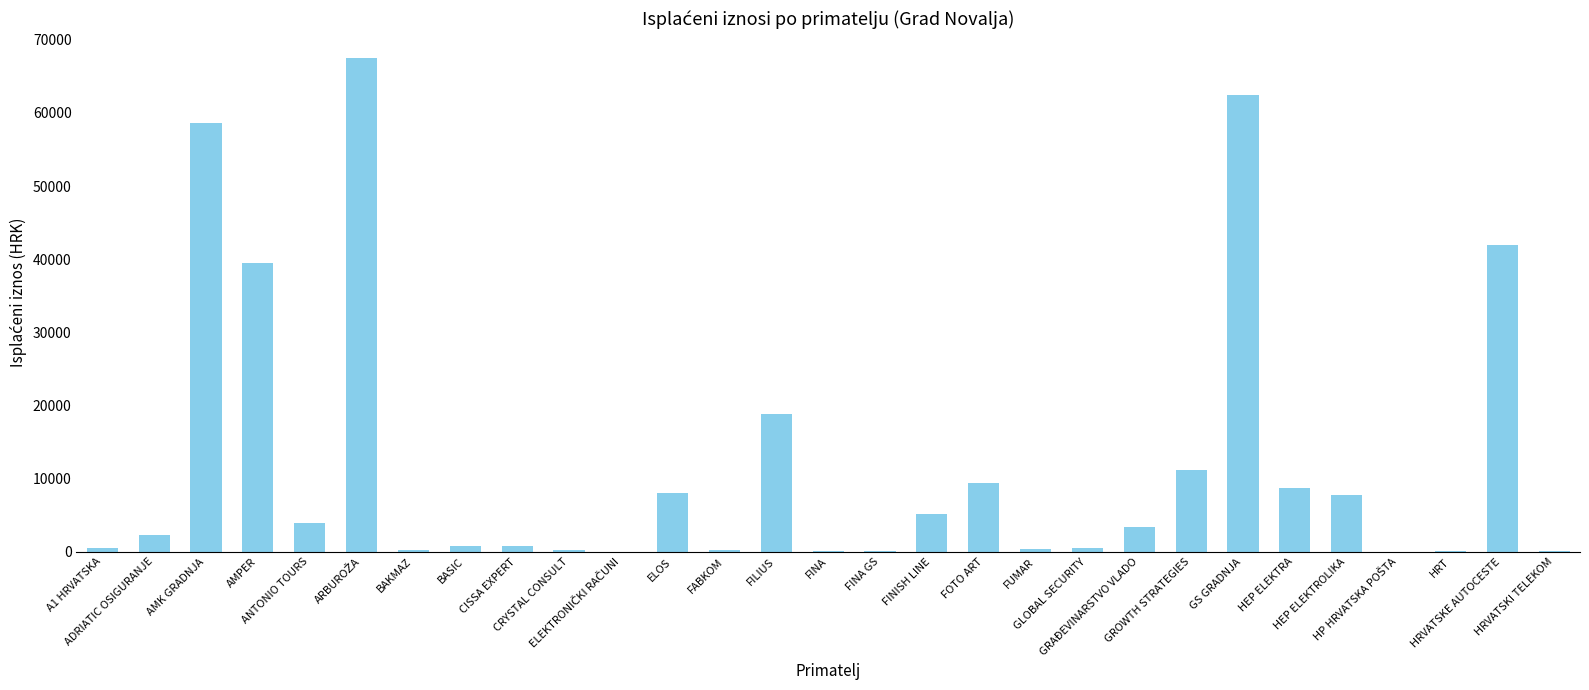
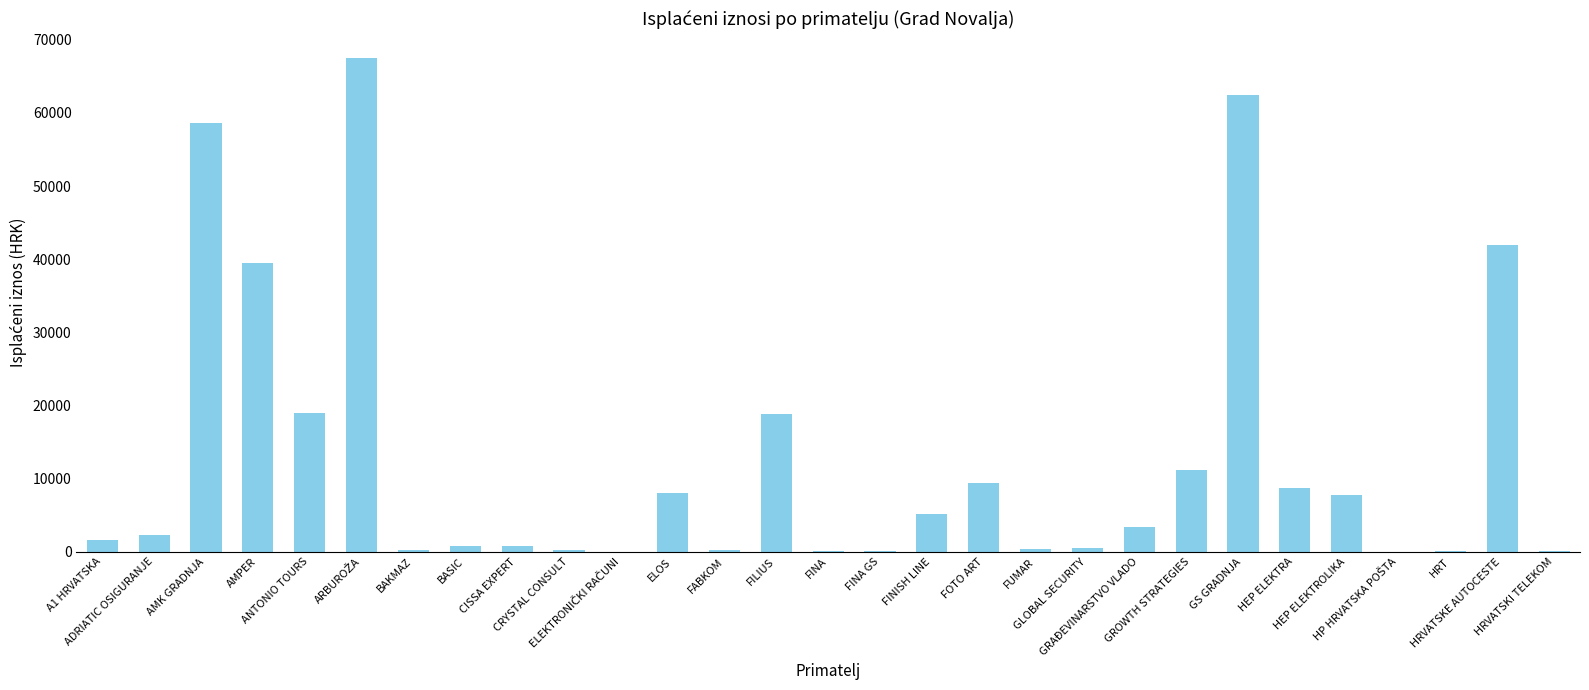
A1 HRVATSKA: 1000 -> 2000
ANTONIO TOURS: 4000 -> 19000
